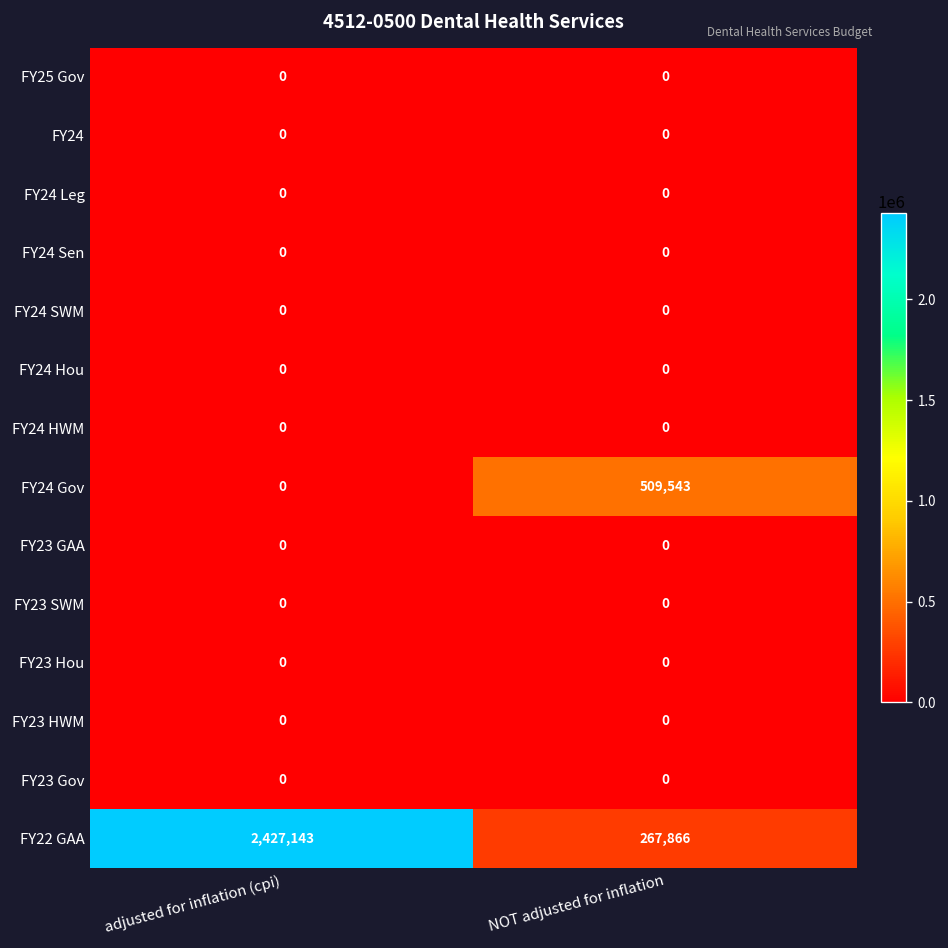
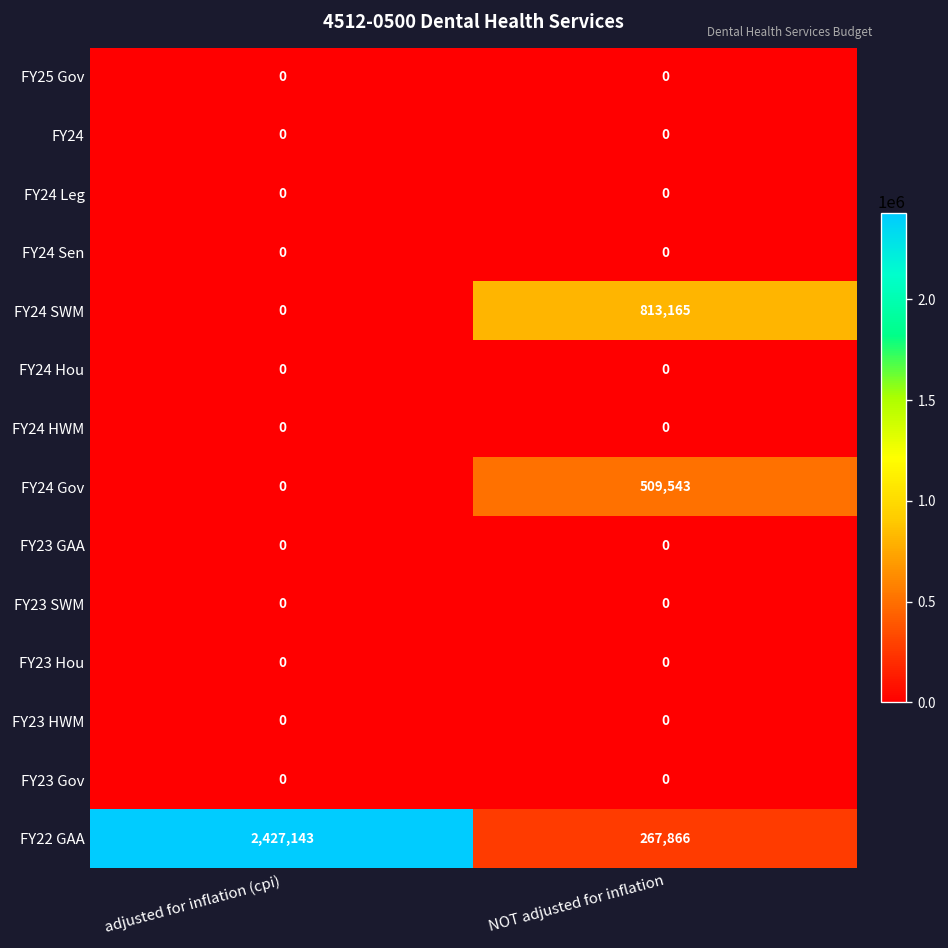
FY24 SWM, NOT adjusted for inflation: 0 -> 813,165
